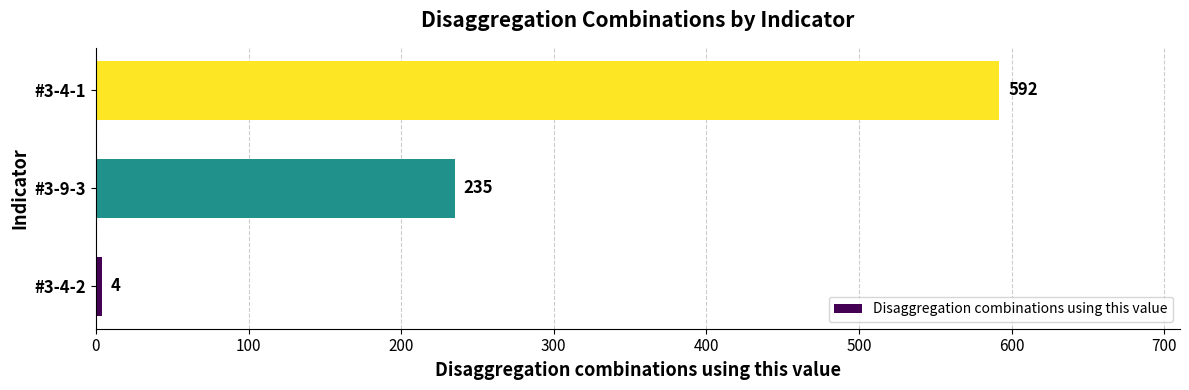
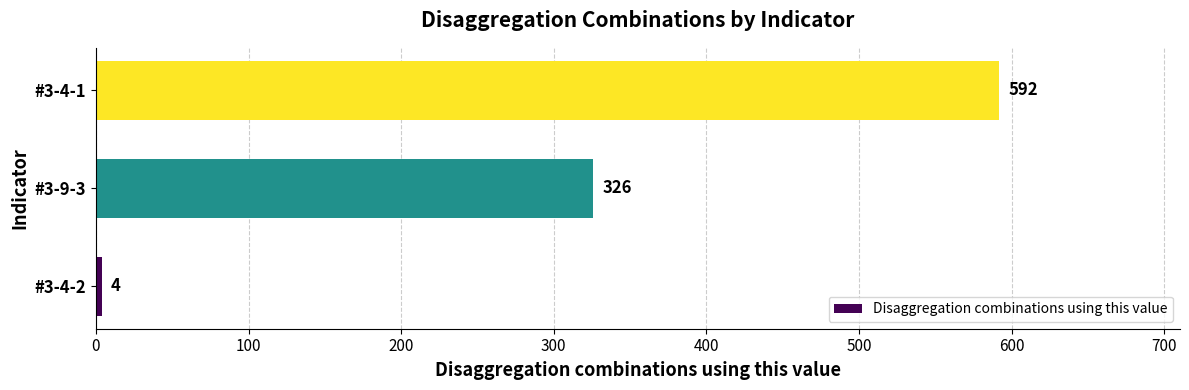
#3-9-3: 235 -> 326
